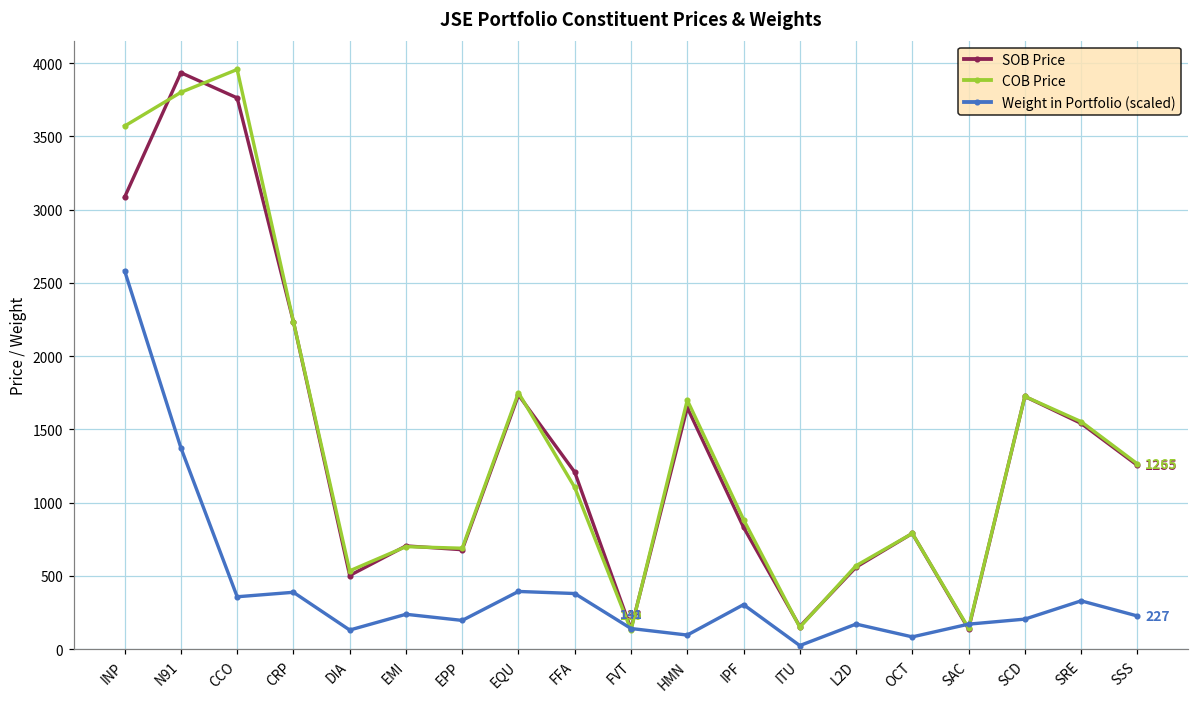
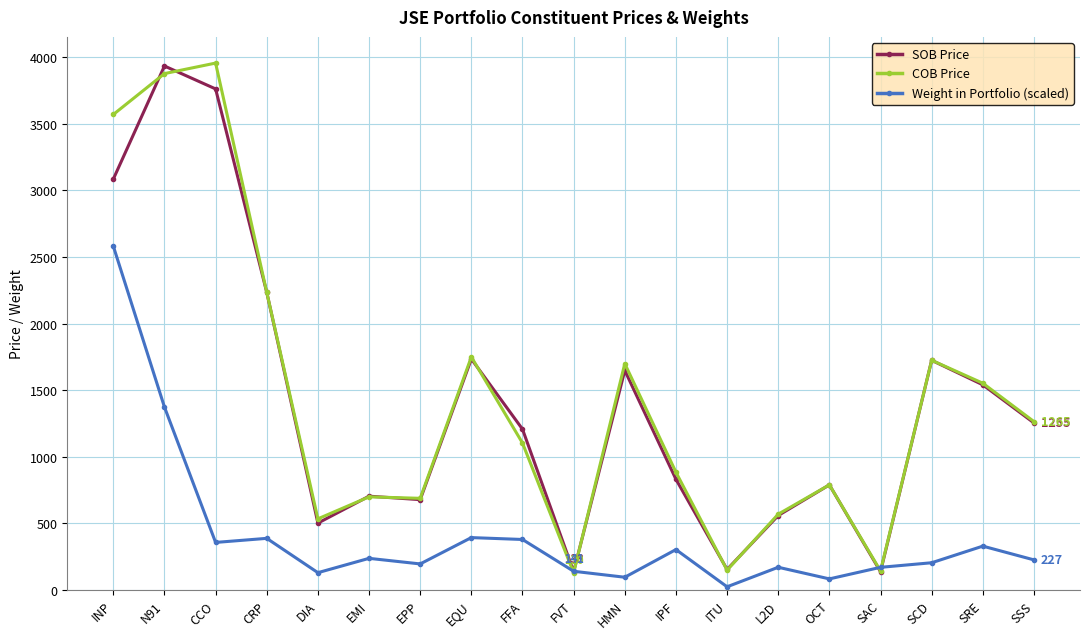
COB Price, N91: 3800 -> 3880
